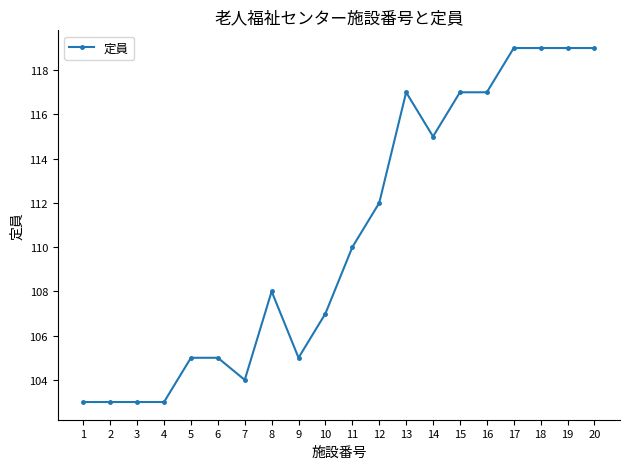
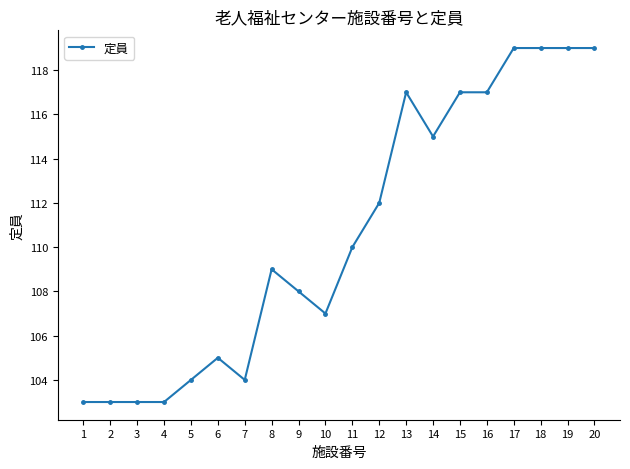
5: 105 -> 104
8: 108 -> 109
9: 105 -> 108
